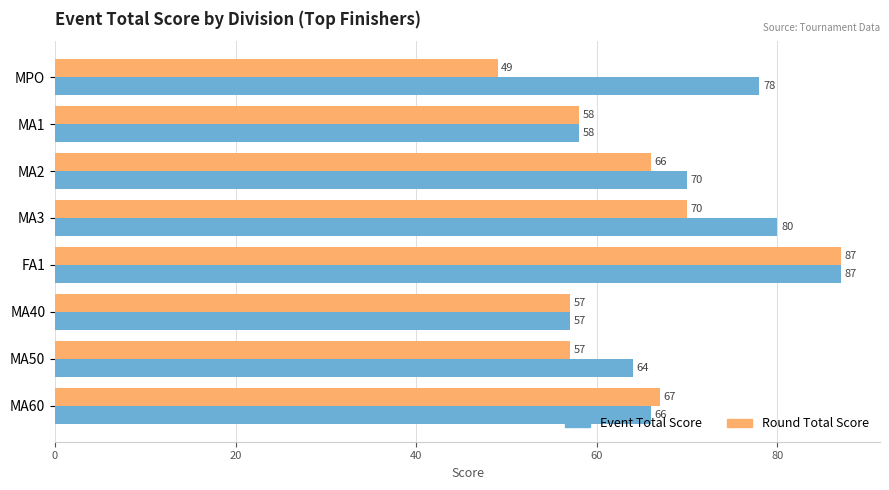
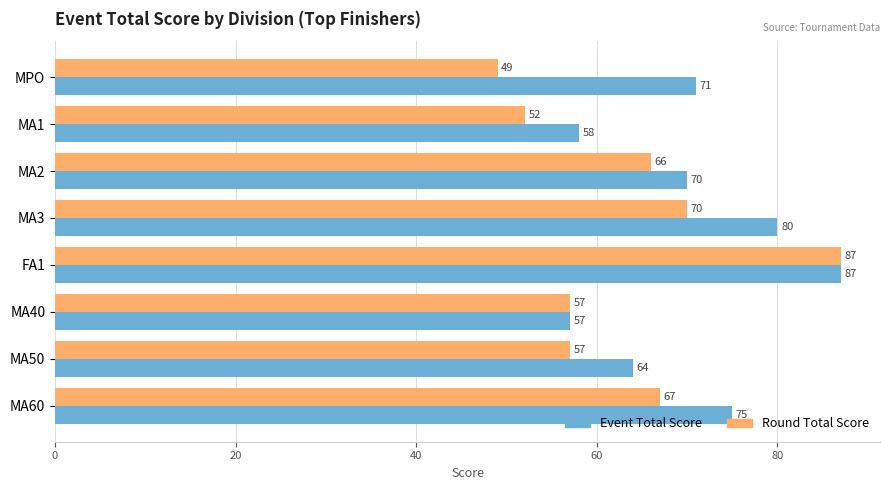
Event Total Score, MPO: 78 -> 71
Round Total Score, MA1: 58 -> 52
Event Total Score, MA60: 66 -> 75
